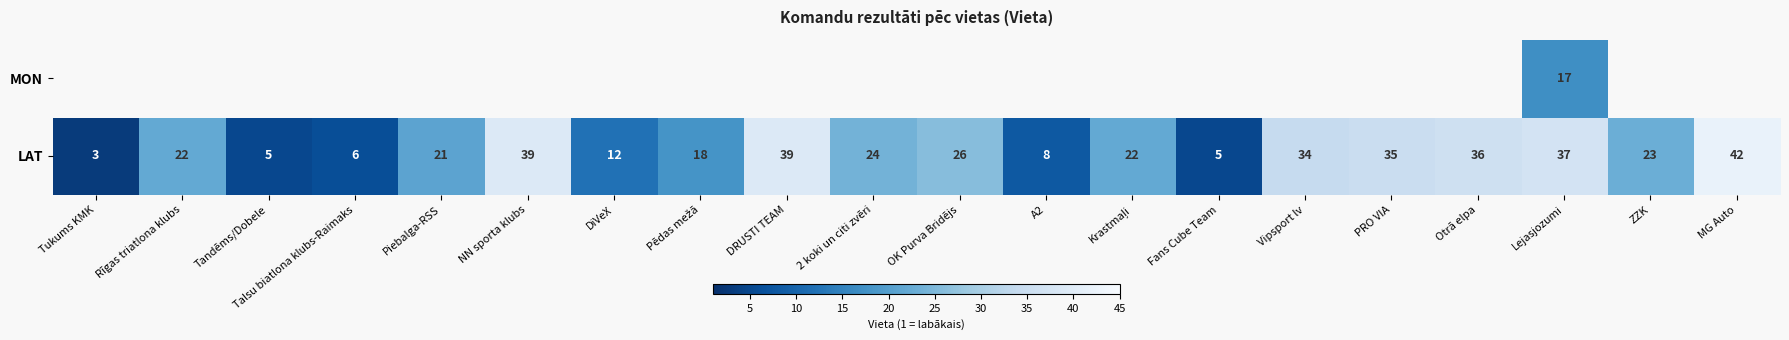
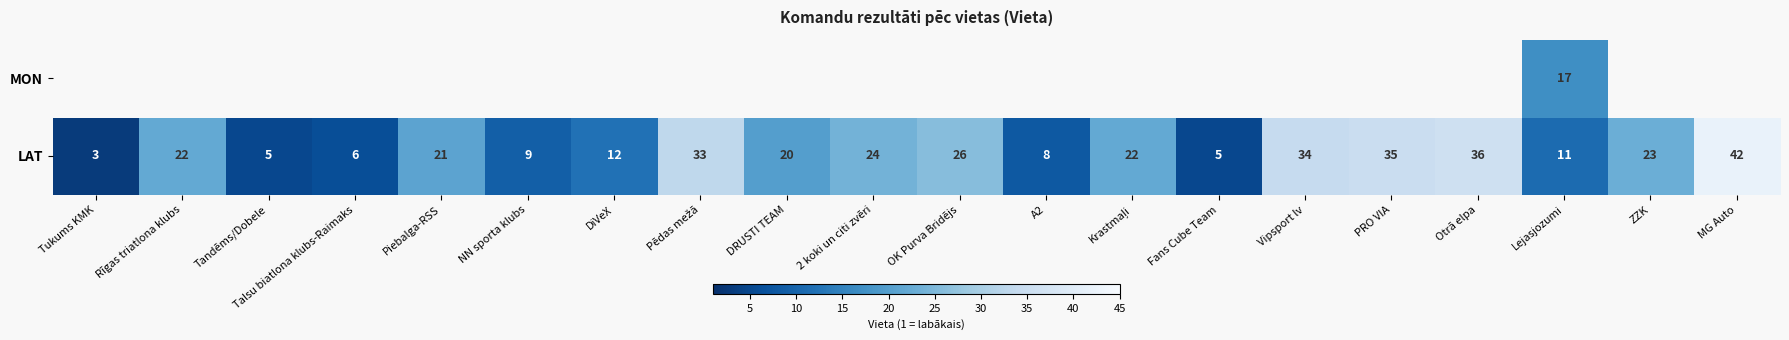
LAT, NN sporta klubs: 39 -> 9
LAT, Pēdas mežā: 18 -> 33
LAT, DRUSTI TEAM: 39 -> 20
LAT, Lejasjozumi: 37 -> 11
